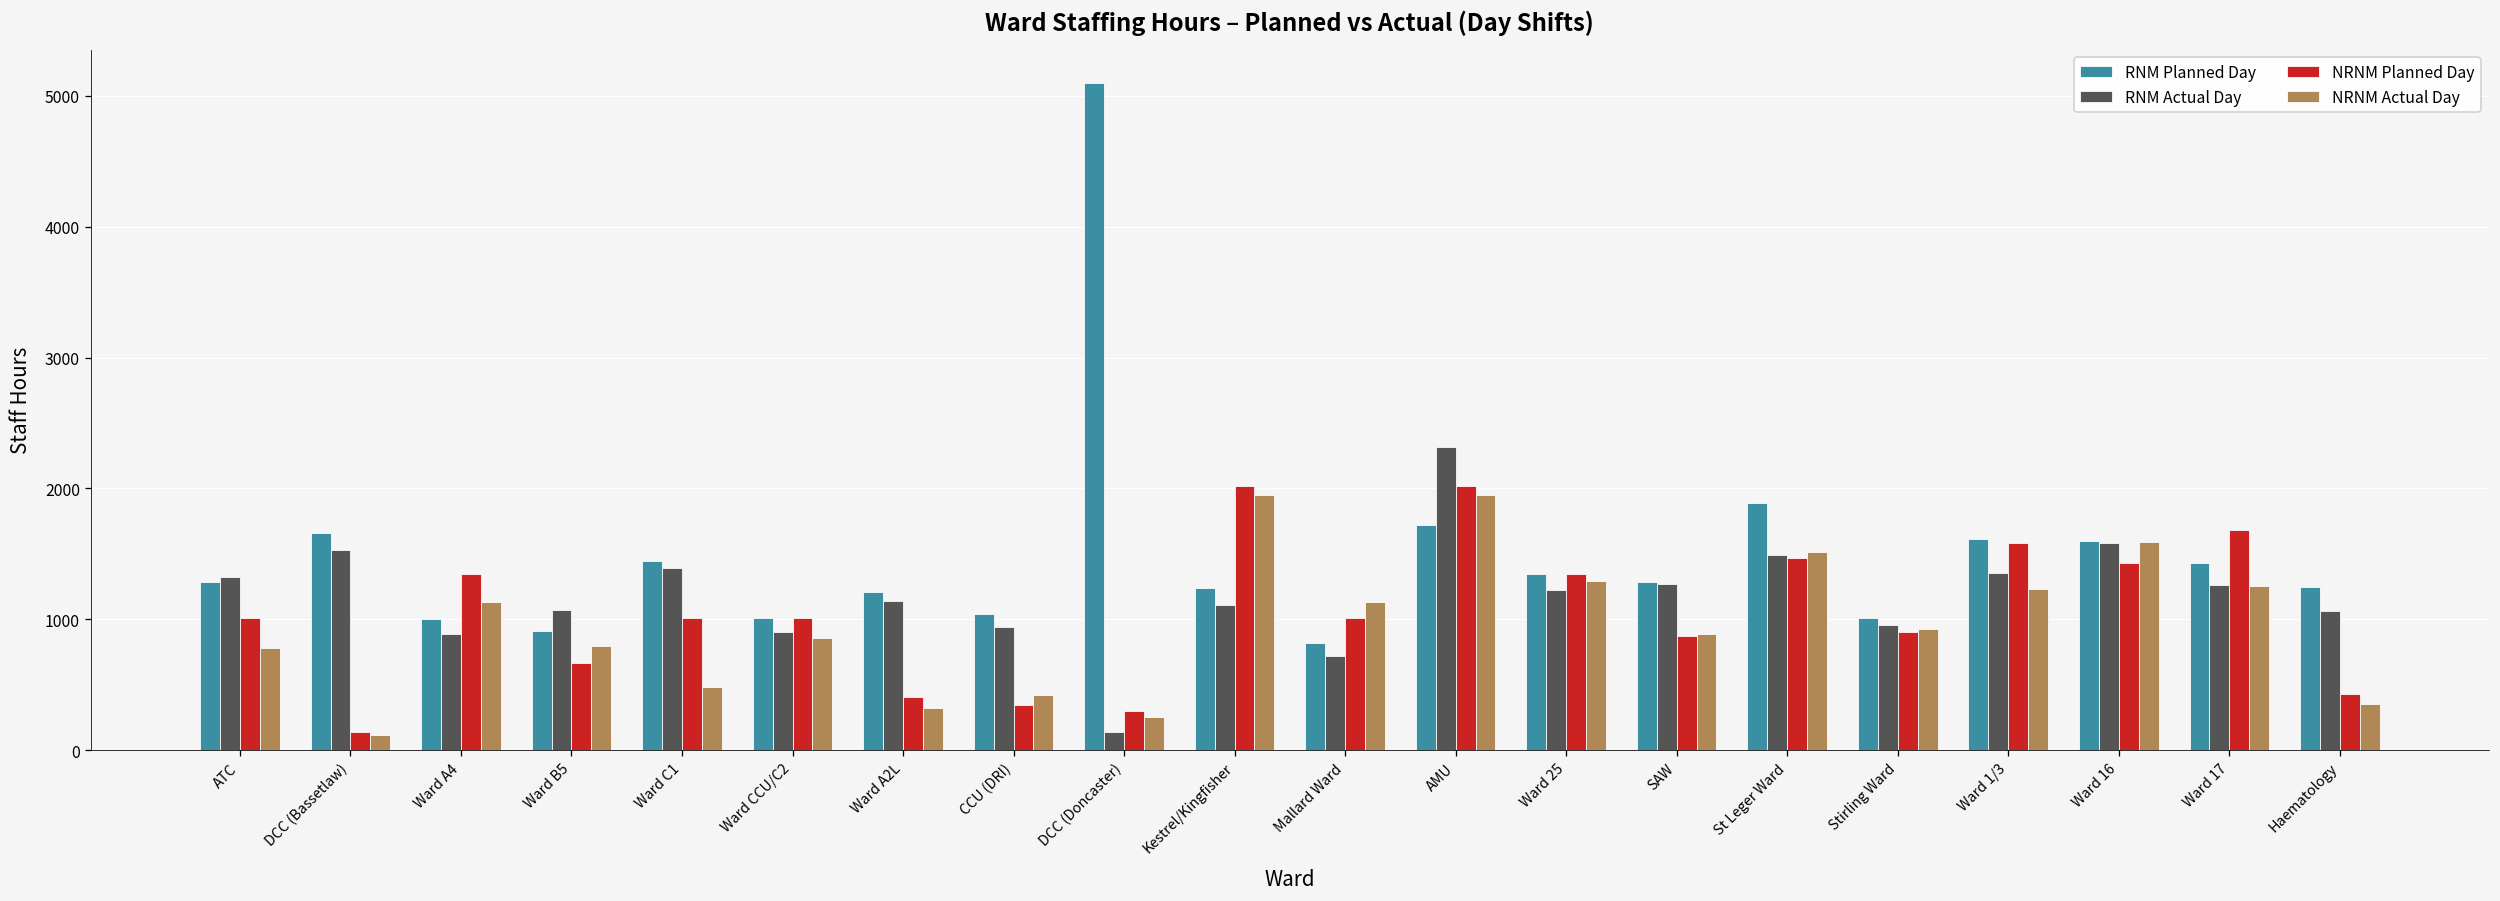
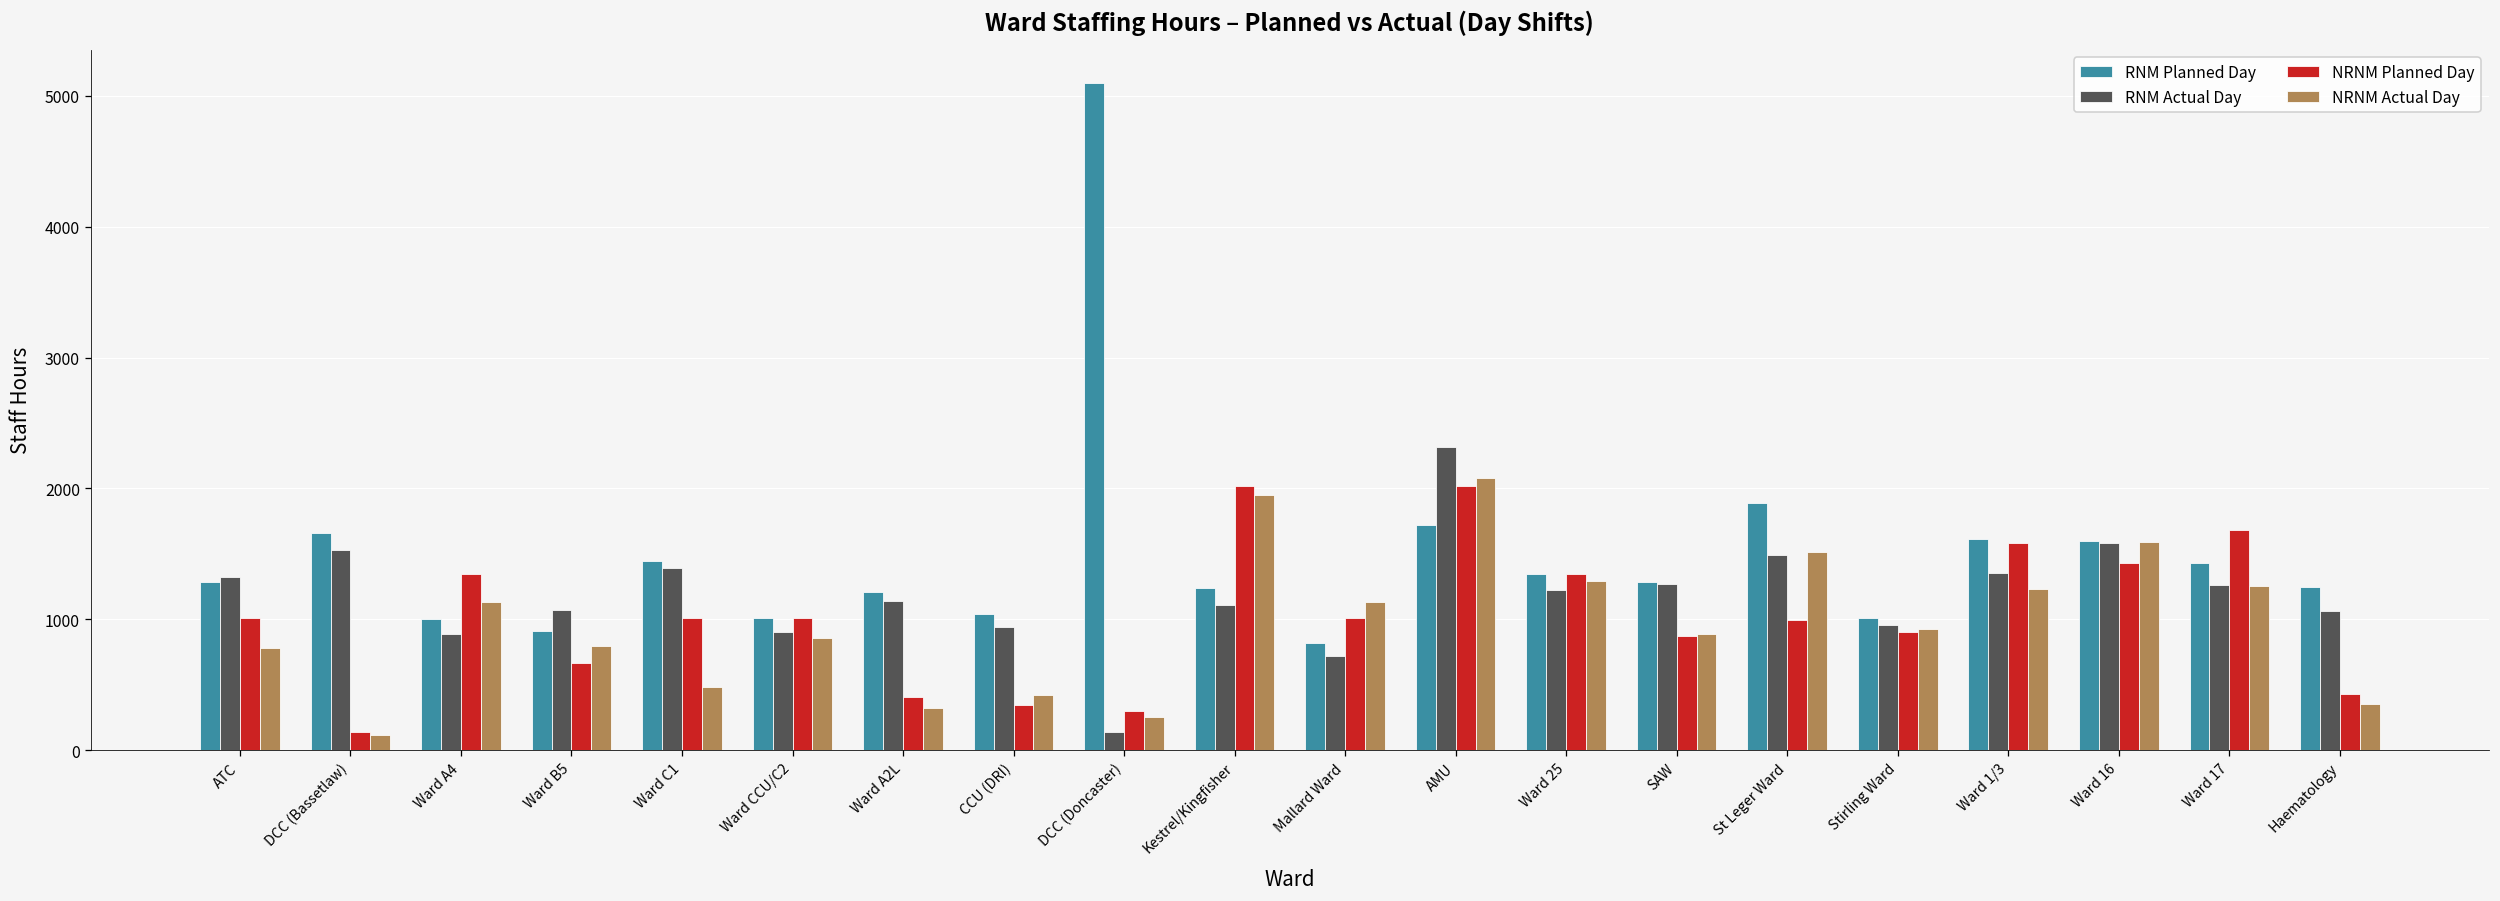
NRNM Actual Day, AMU: 1950 -> 2080
NRNM Planned Day, St Leger Ward: 1470 -> 1000
